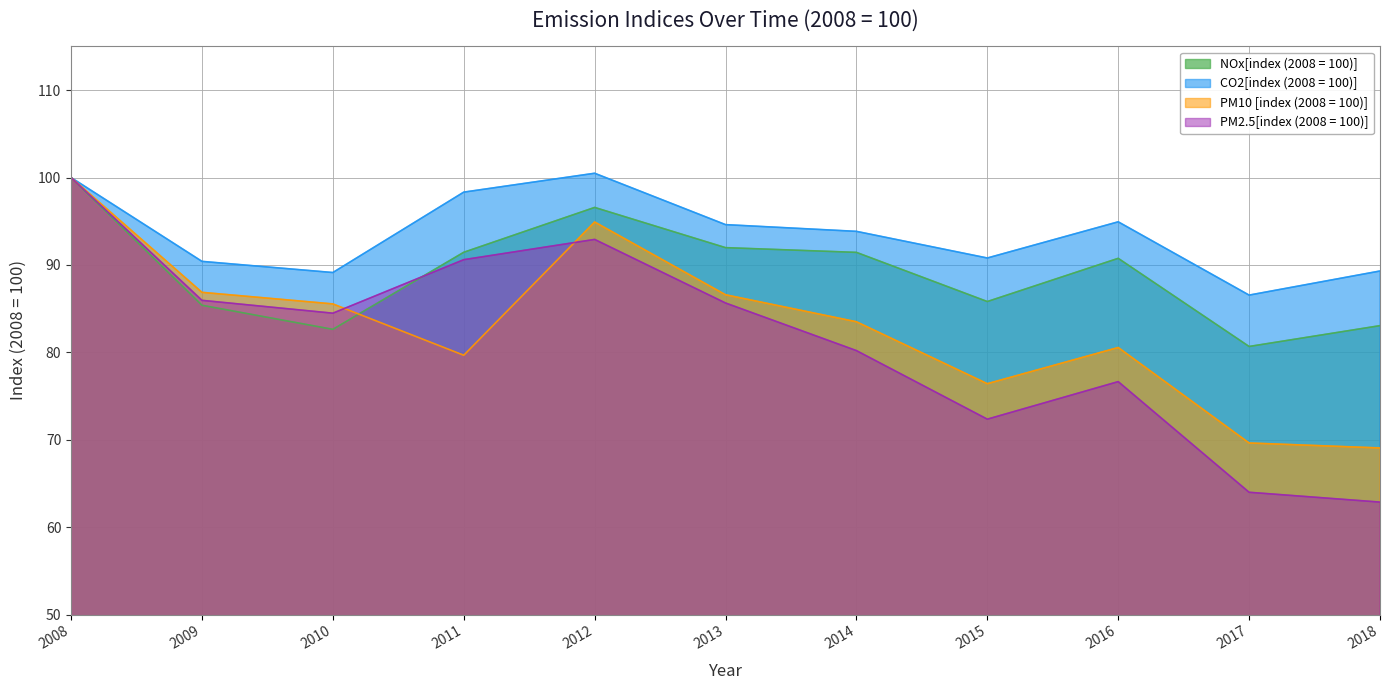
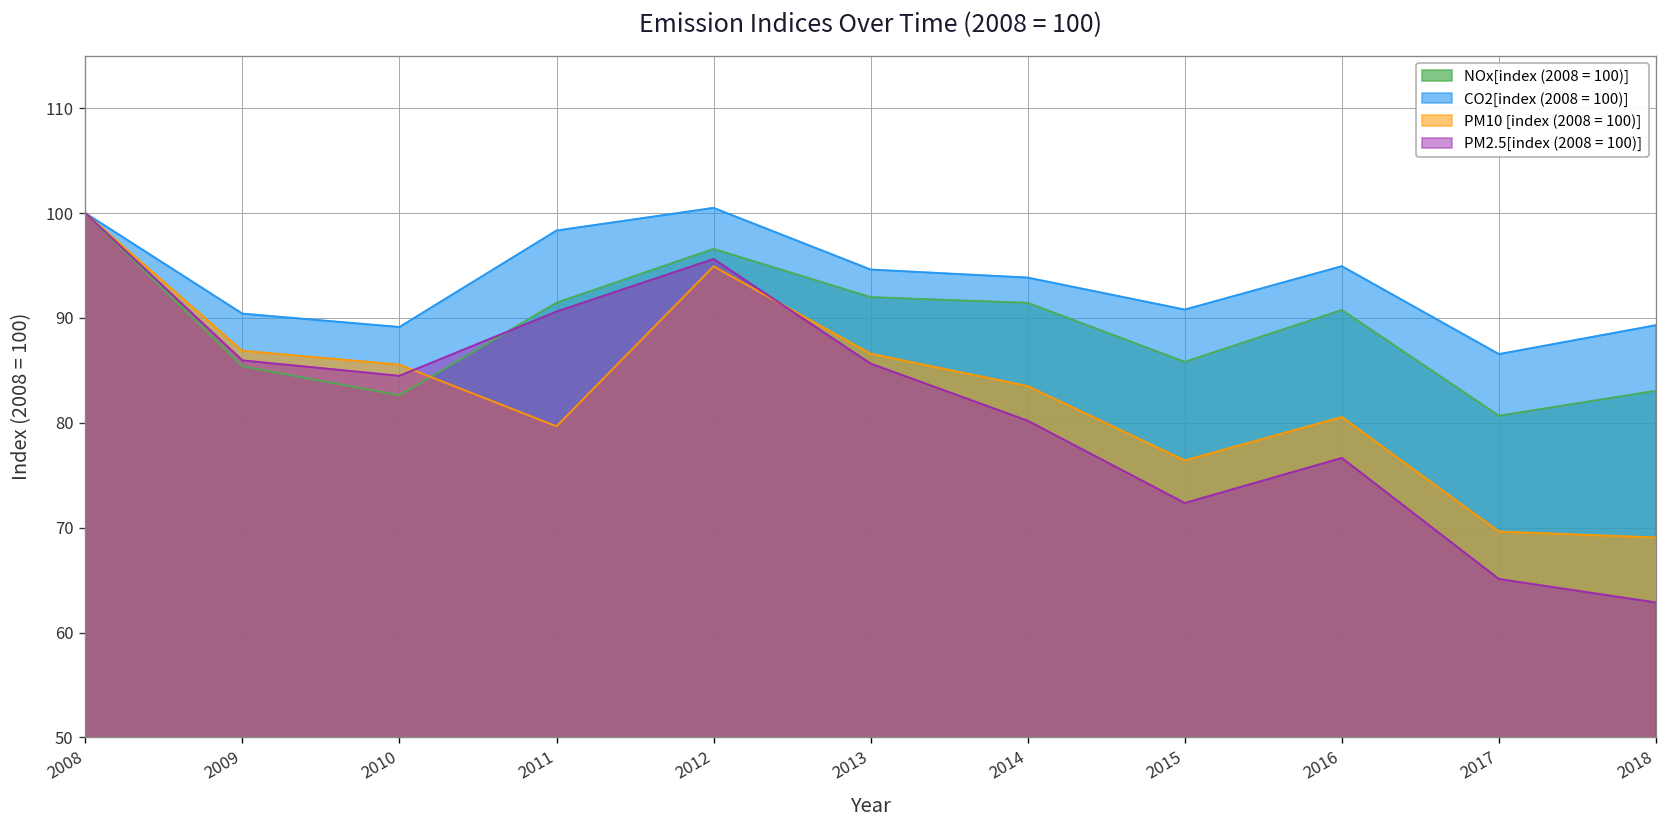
PM2.5[index (2008 = 100)], 2012: 93 -> 96
PM2.5[index (2008 = 100)], 2017: 64 -> 65
